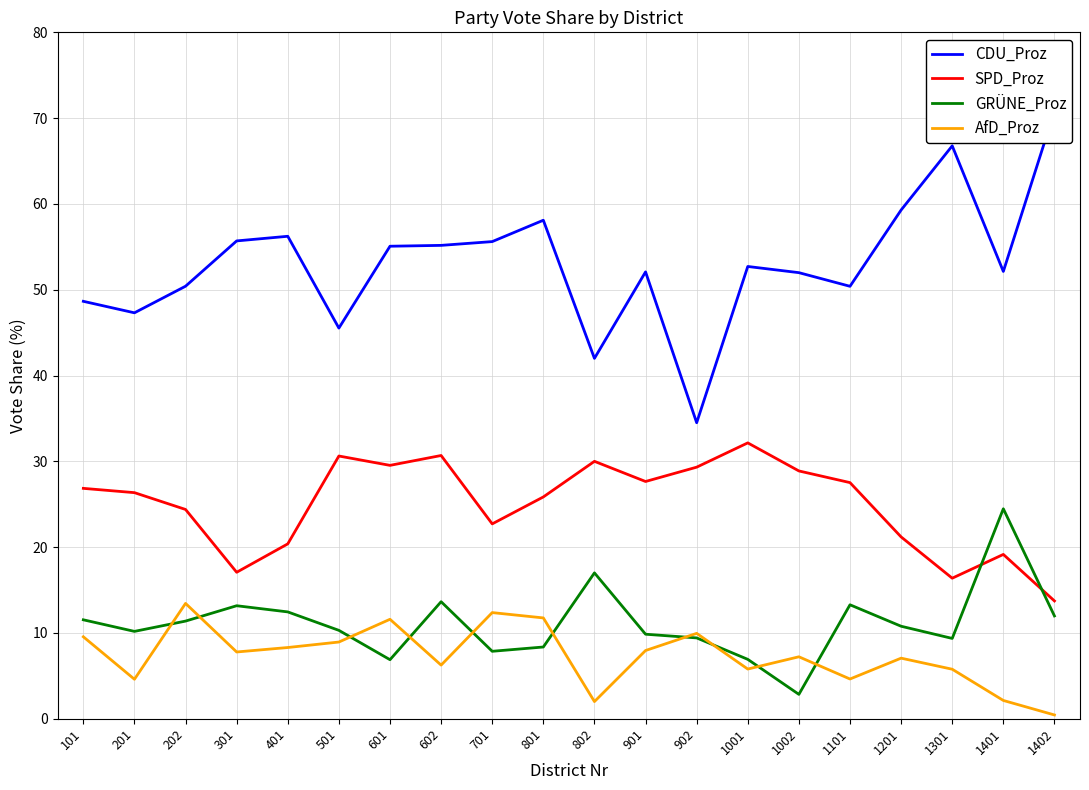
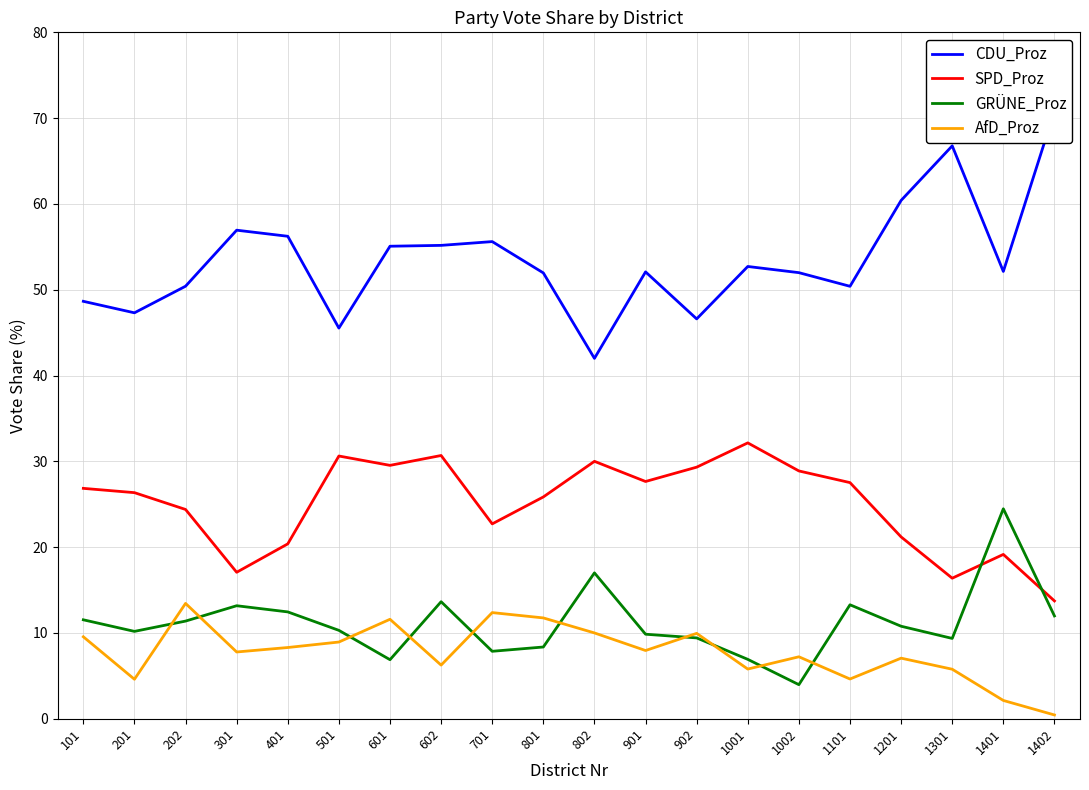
CDU_Proz, 301: 56 -> 57
CDU_Proz, 801: 58 -> 52
AfD_Proz, 802: 2 -> 10
CDU_Proz, 902: 35 -> 47
GRÜNE_Proz, 1002: 3 -> 4
CDU_Proz, 1201: 59 -> 60
